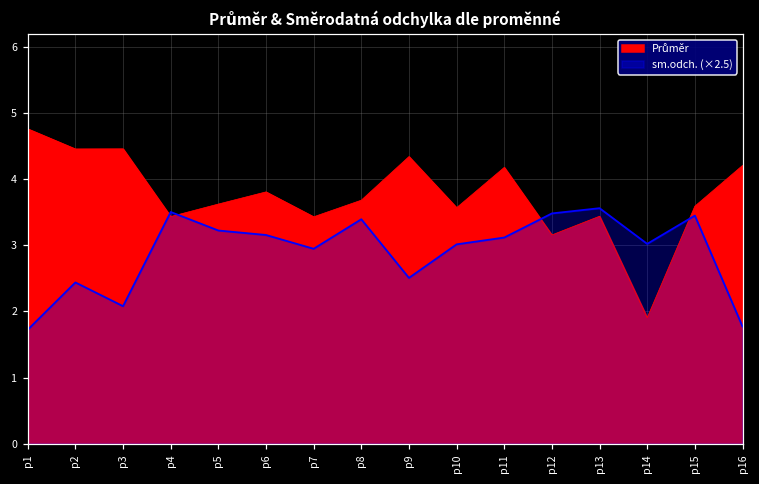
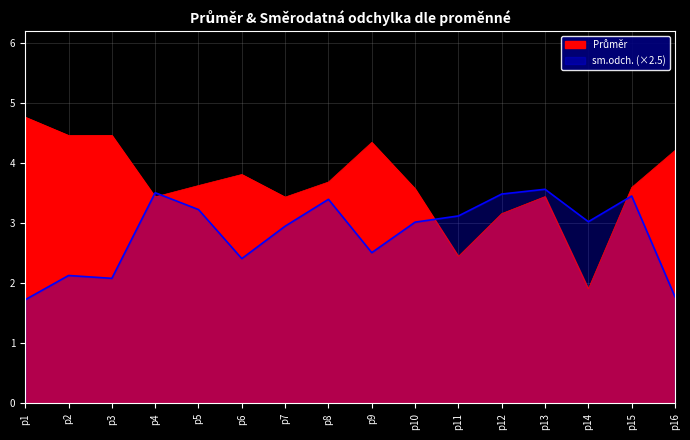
sm.odch. (×2.5), p2: 2.4 -> 2.1
sm.odch. (×2.5), p6: 3.2 -> 2.4
Průměr, p11: 4.2 -> 2.4
